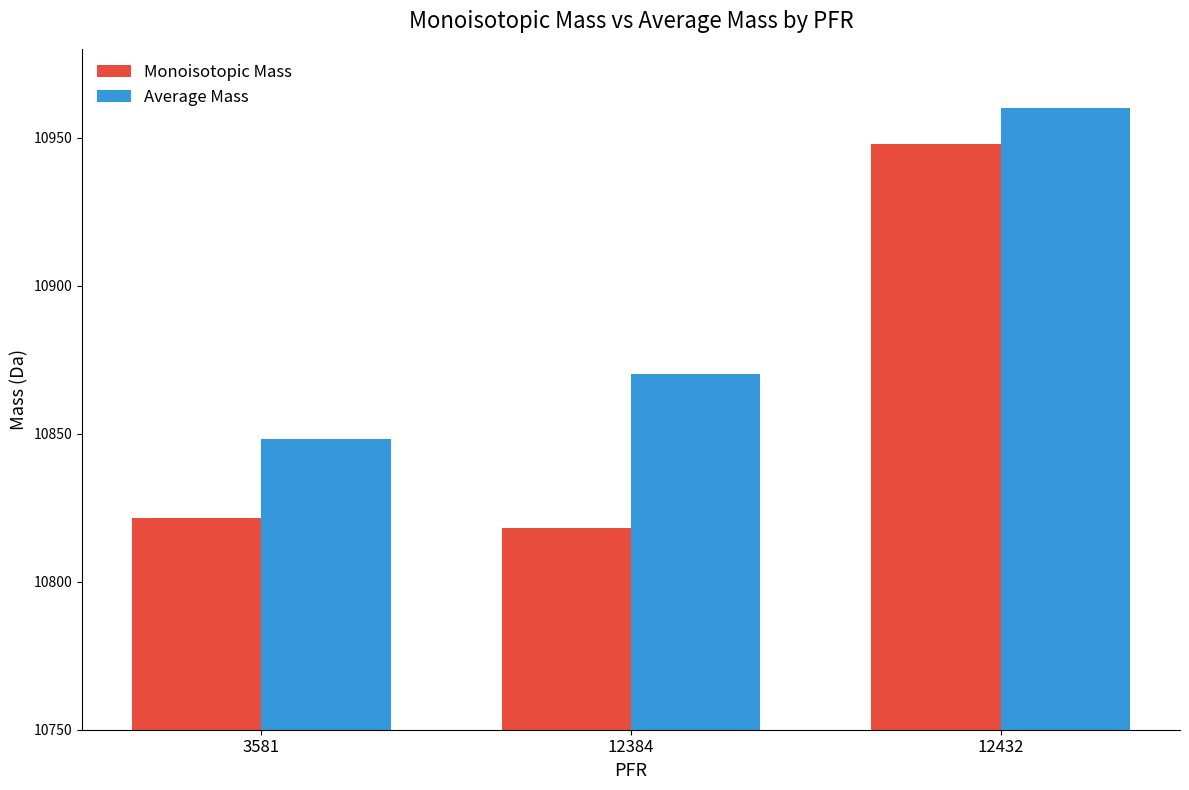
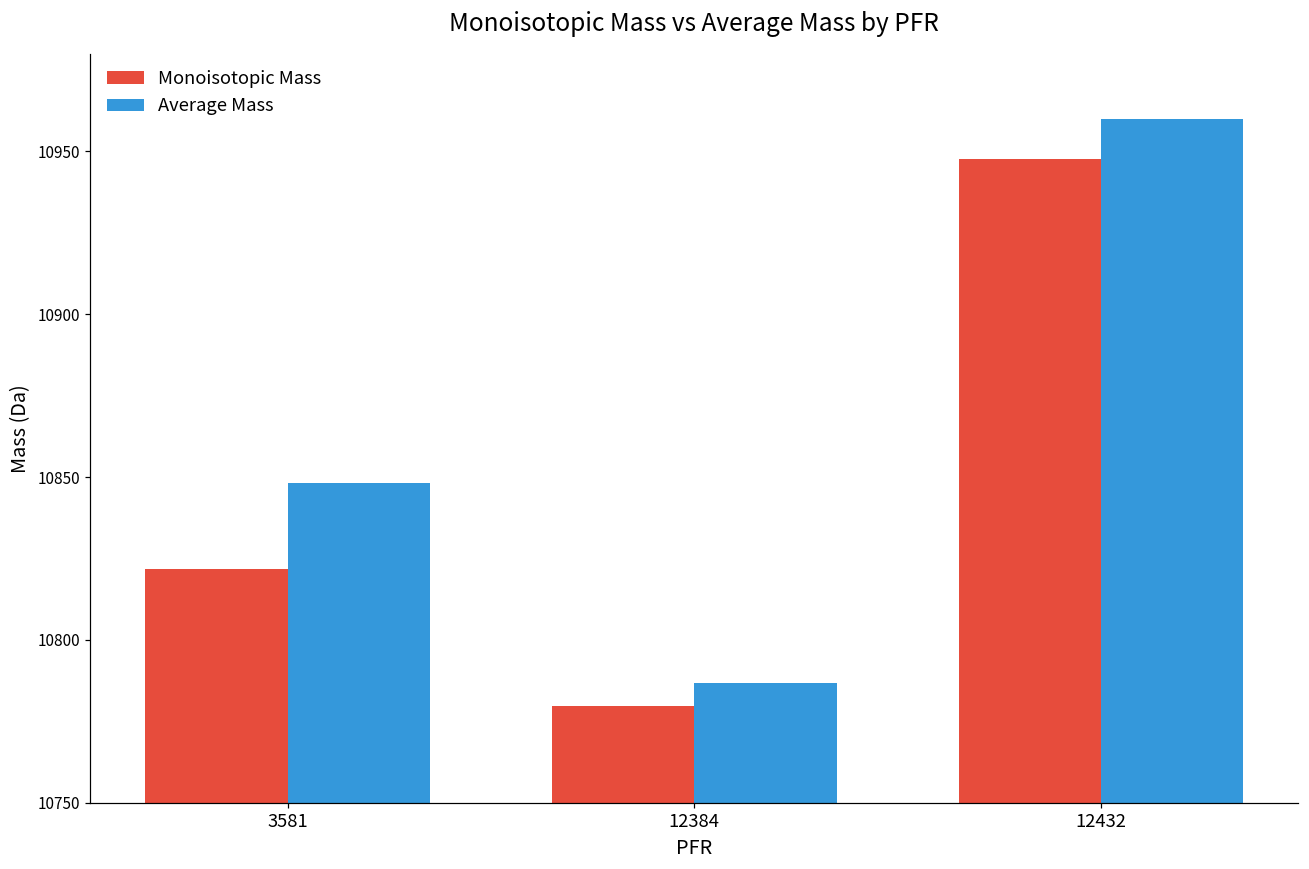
Monoisotopic Mass, 12384: 10818 -> 10780
Average Mass, 12384: 10870 -> 10787
